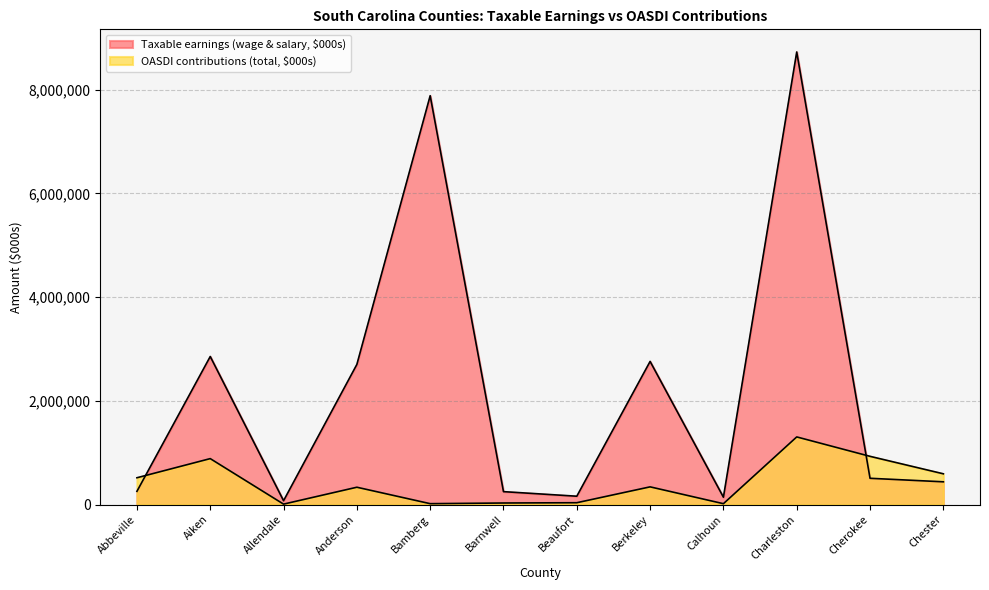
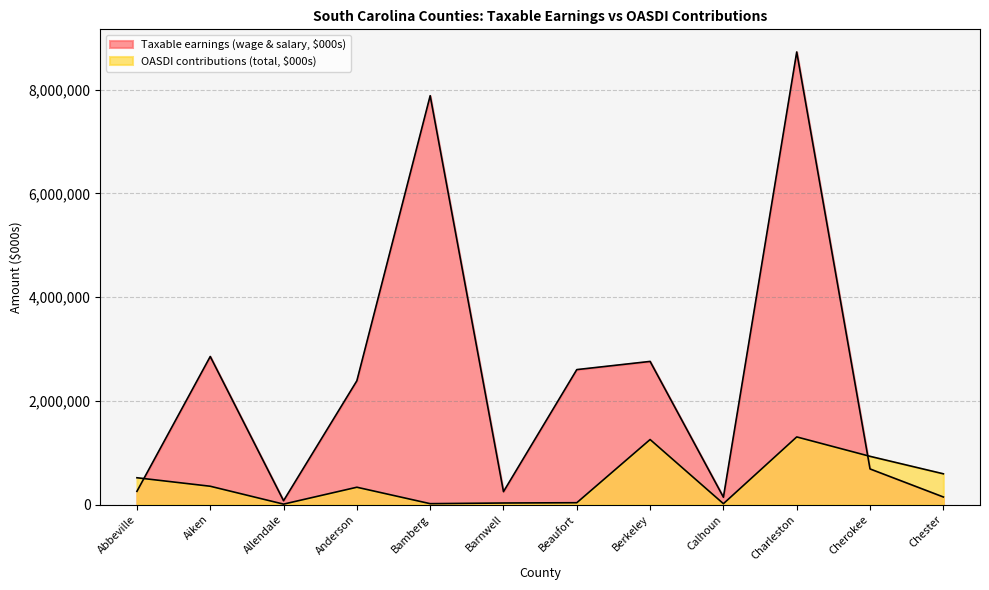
OASDI contributions (total, $000s), Aiken: 900,000 -> 400,000
Taxable earnings (wage & salary, $000s), Anderson: 2,700,000 -> 2,400,000
Taxable earnings (wage & salary, $000s), Beaufort: 200,000 -> 2,600,000
OASDI contributions (total, $000s), Berkeley: 300,000 -> 1,300,000
Taxable earnings (wage & salary, $000s), Cherokee: 500,000 -> 700,000
Taxable earnings (wage & salary, $000s), Chester: 400,000 -> 100,000
